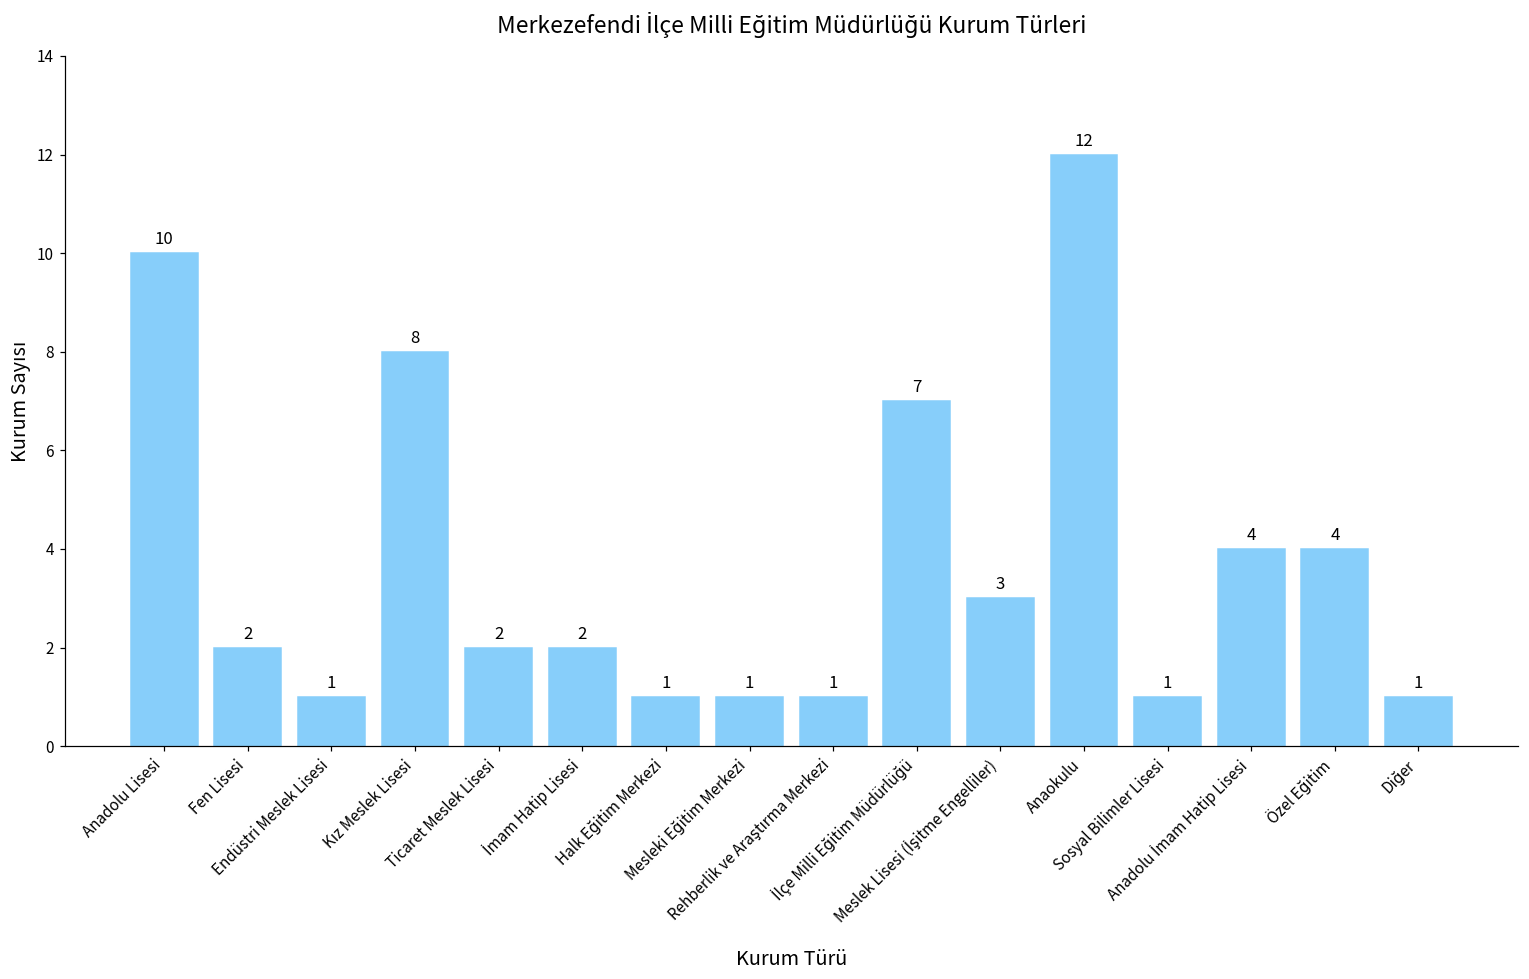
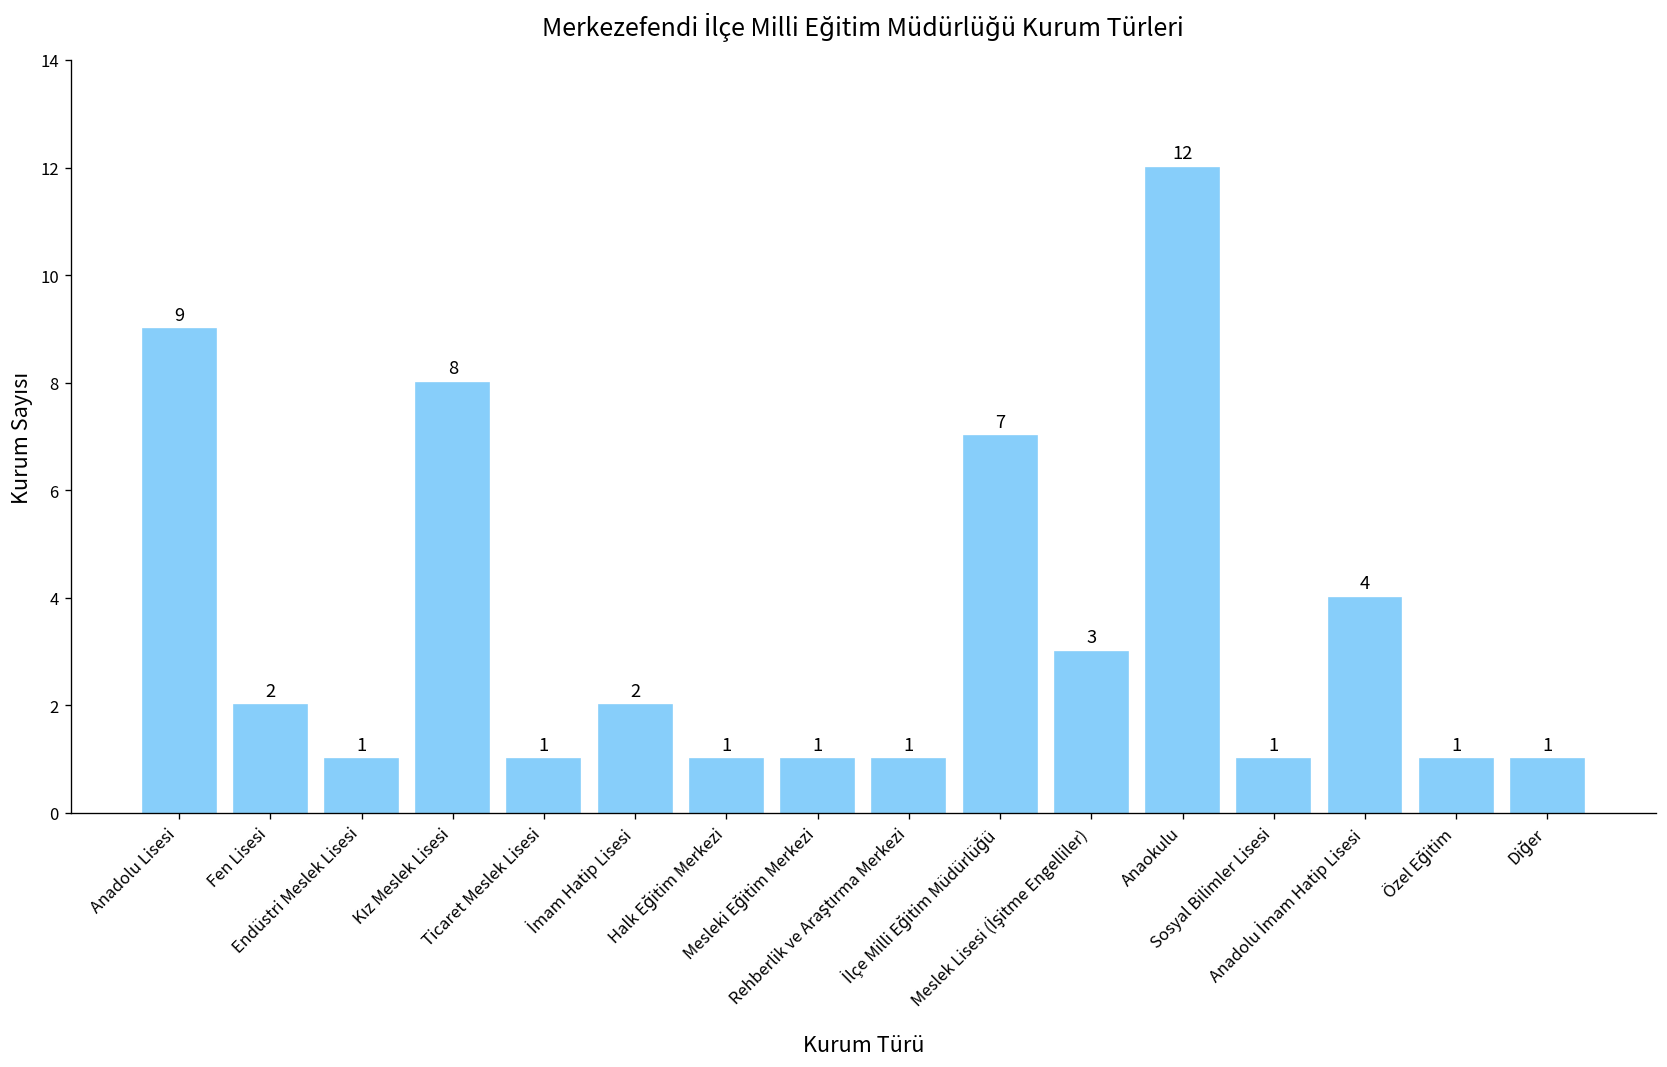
Anadolu Lisesi: 10 -> 9
Ticaret Meslek Lisesi: 2 -> 1
Özel Eğitim: 4 -> 1
